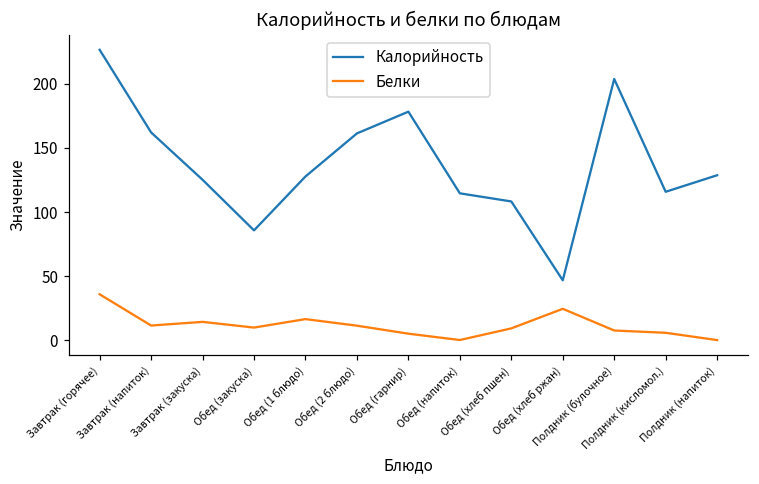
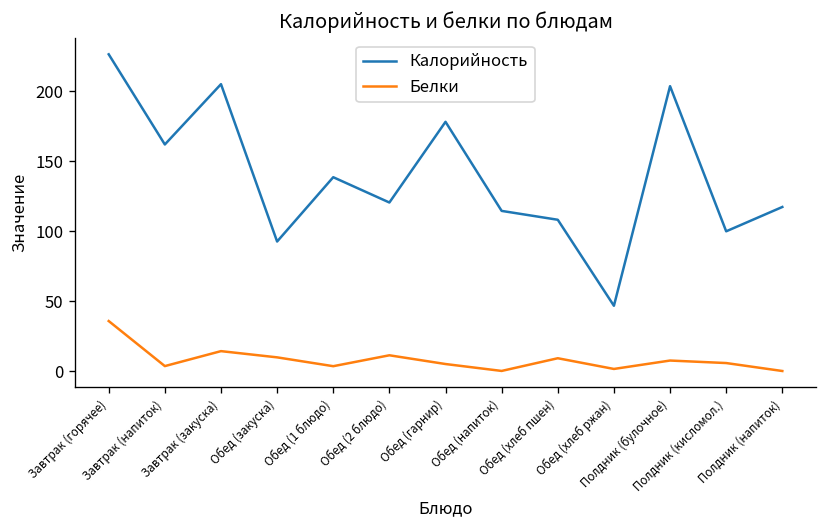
Белки, Завтрак (напиток): 11 -> 4
Калорийность, Завтрак (закуска): 125 -> 205
Калорийность, Обед (закуска): 86 -> 93
Калорийность, Обед (1 блюдо): 128 -> 139
Белки, Обед (1 блюдо): 16 -> 4
Калорийность, Обед (2 блюдо): 161 -> 121
Белки, Обед (хлеб ржан): 25 -> 2
Калорийность, Полдник (кисломол.): 116 -> 100
Калорийность, Полдник (напиток): 129 -> 117
